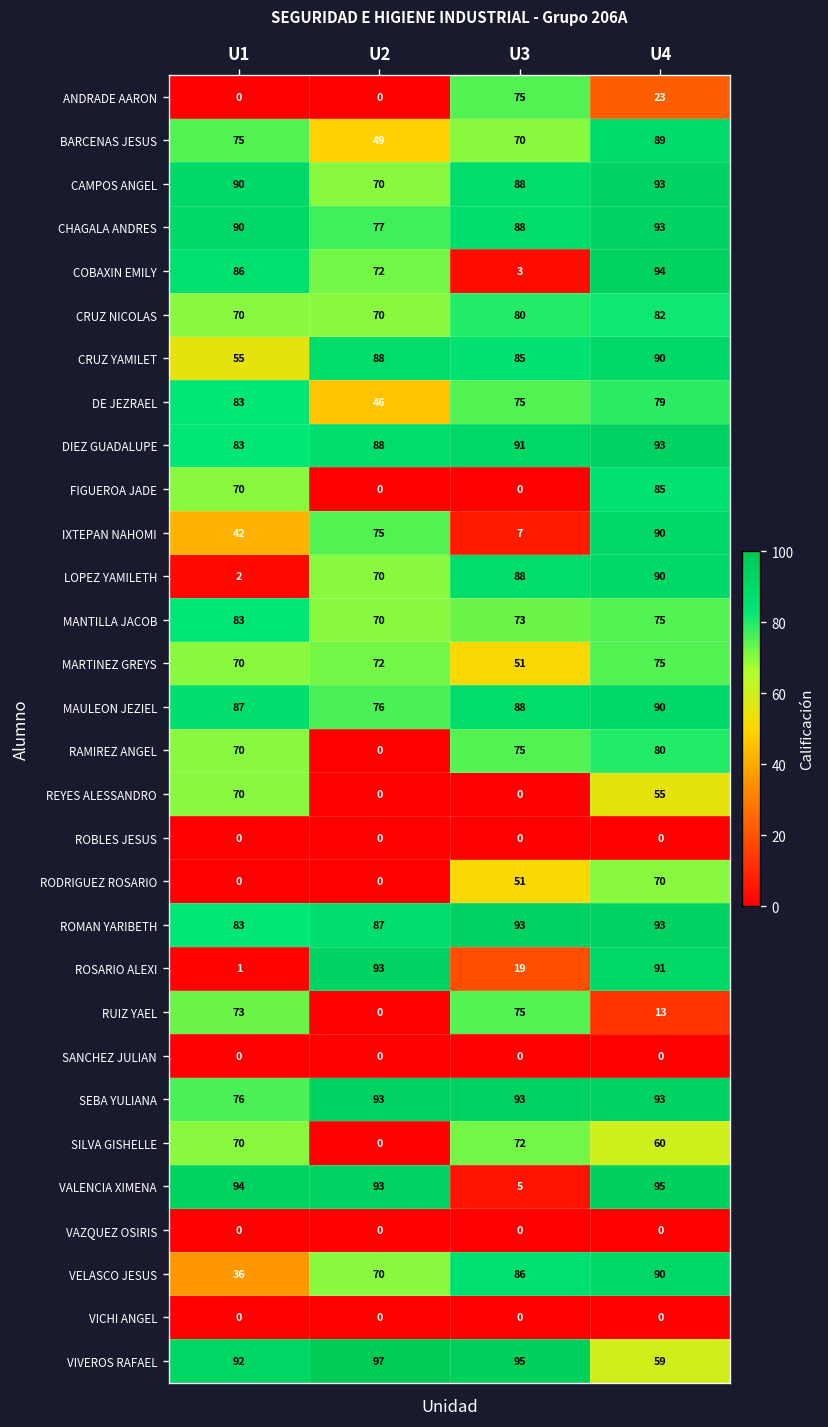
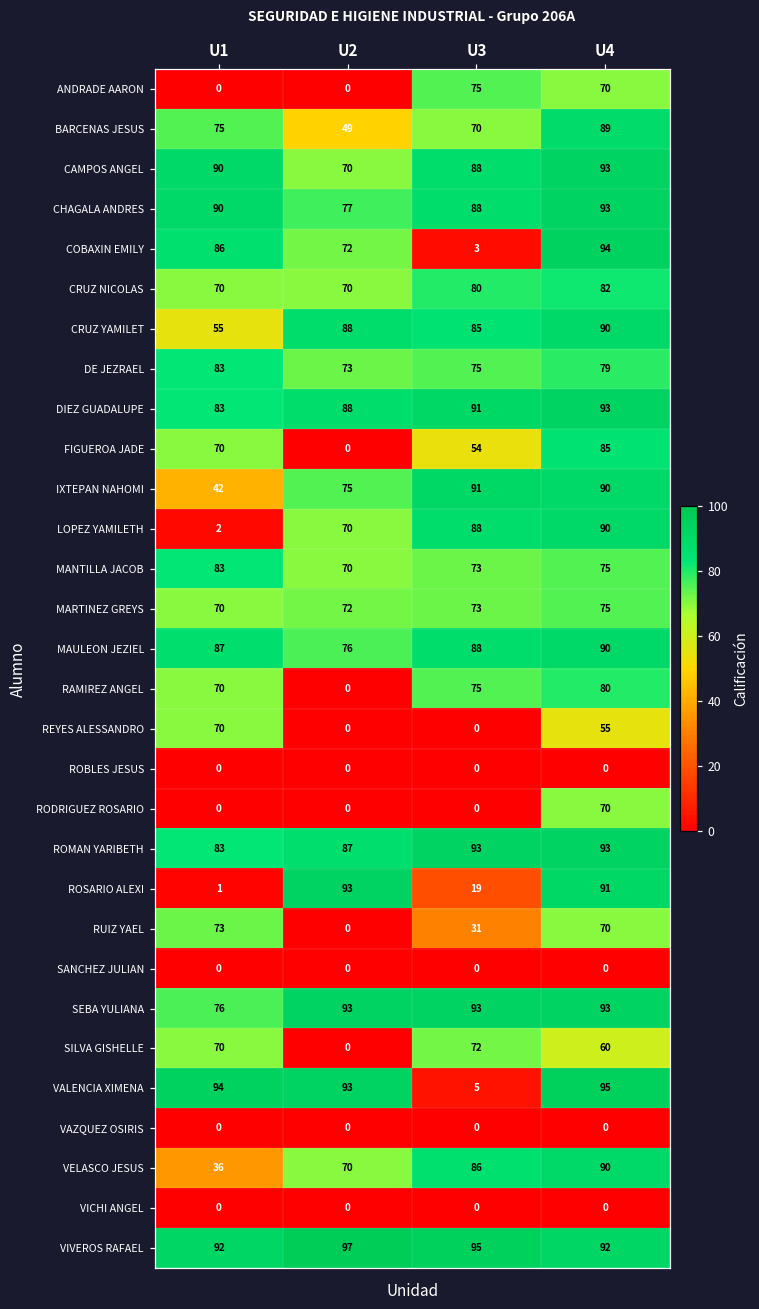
ANDRADE AARON, U4: 23 -> 70
DE JEZRAEL, U2: 46 -> 73
FIGUEROA JADE, U3: 0 -> 54
IXTEPAN NAHOMI, U3: 7 -> 91
MARTINEZ GREYS, U3: 51 -> 73
RODRIGUEZ ROSARIO, U3: 51 -> 0
RUIZ YAEL, U3: 75 -> 31
RUIZ YAEL, U4: 13 -> 70
VIVEROS RAFAEL, U4: 59 -> 92
